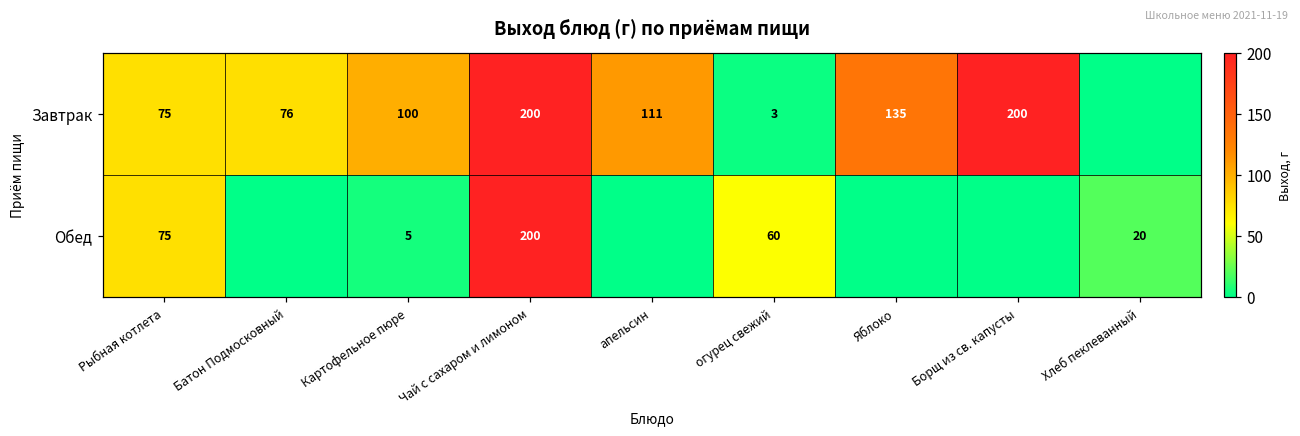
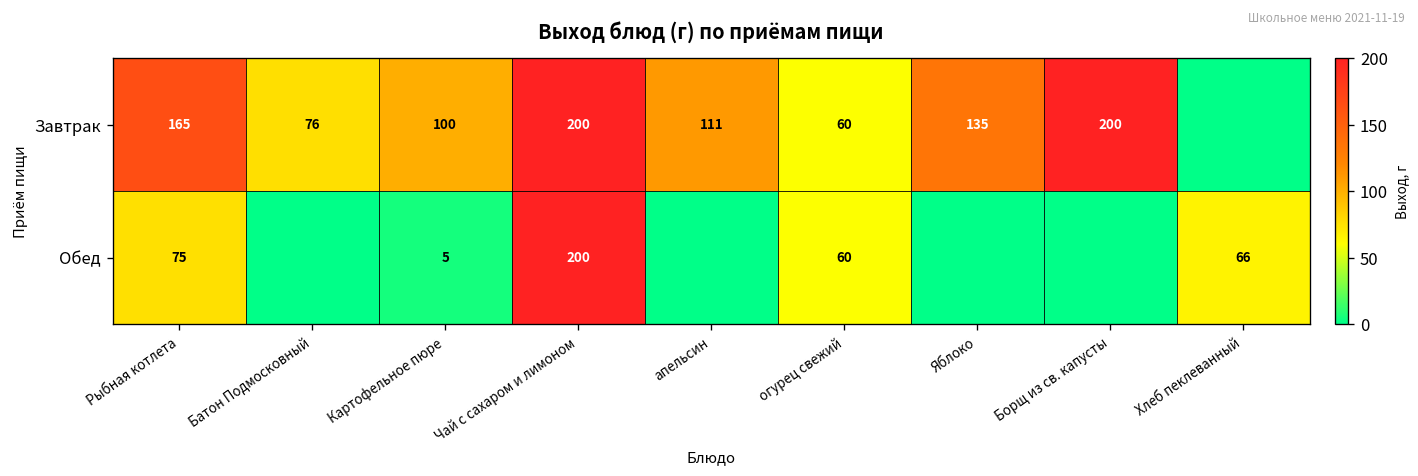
Завтрак, Рыбная котлета: 75 -> 165
Завтрак, огурец свежий: 3 -> 60
Обед, Хлеб пеклеванный: 20 -> 66
